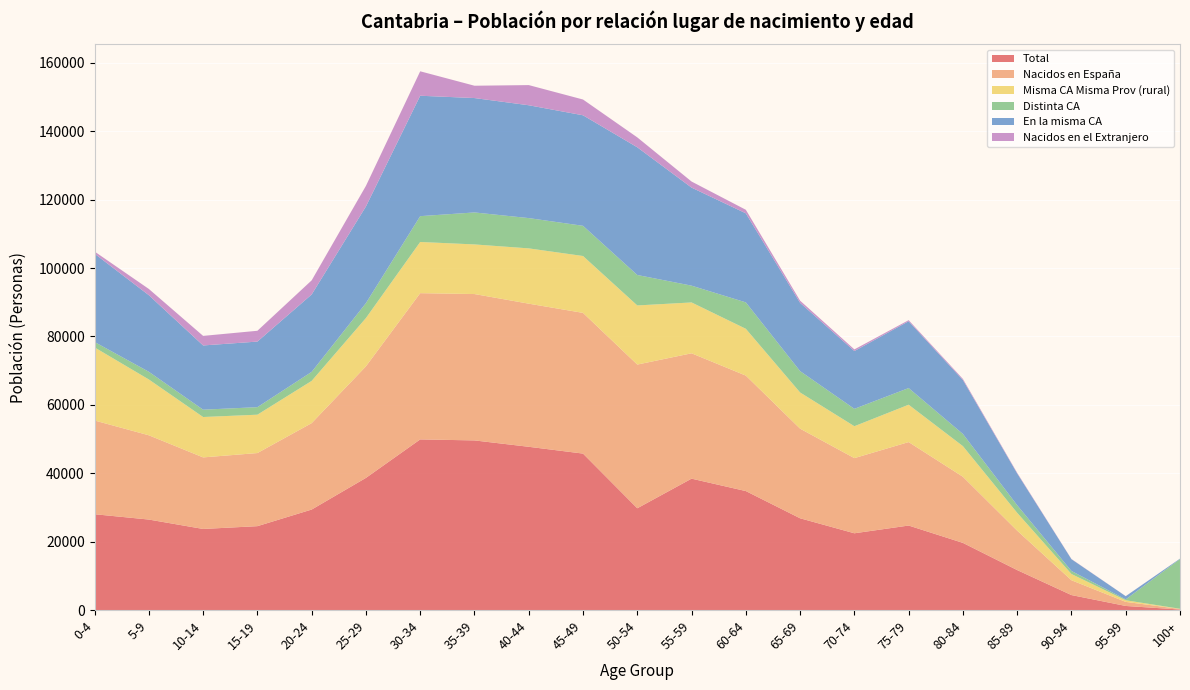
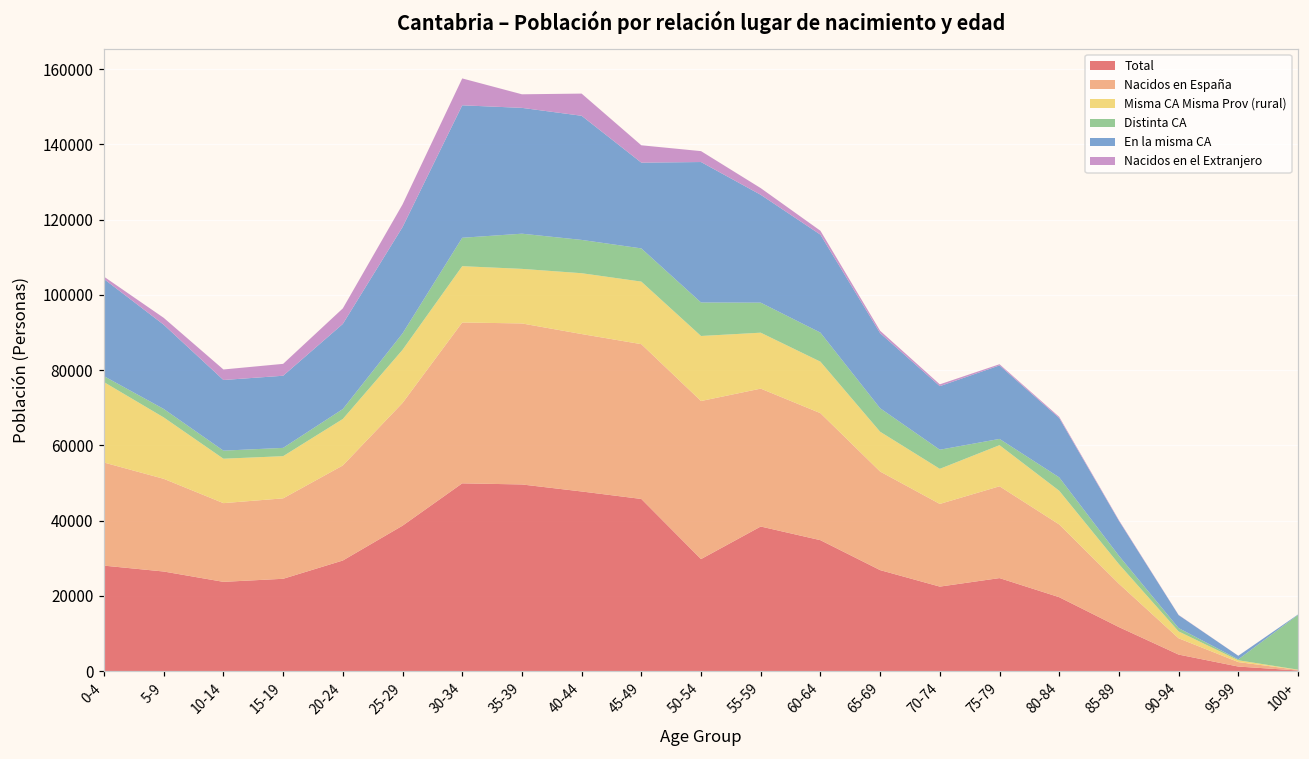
En la misma CA, 45-49: 32000 -> 23000
Distinta CA, 55-59: 5000 -> 8000
Distinta CA, 75-79: 5000 -> 2000
